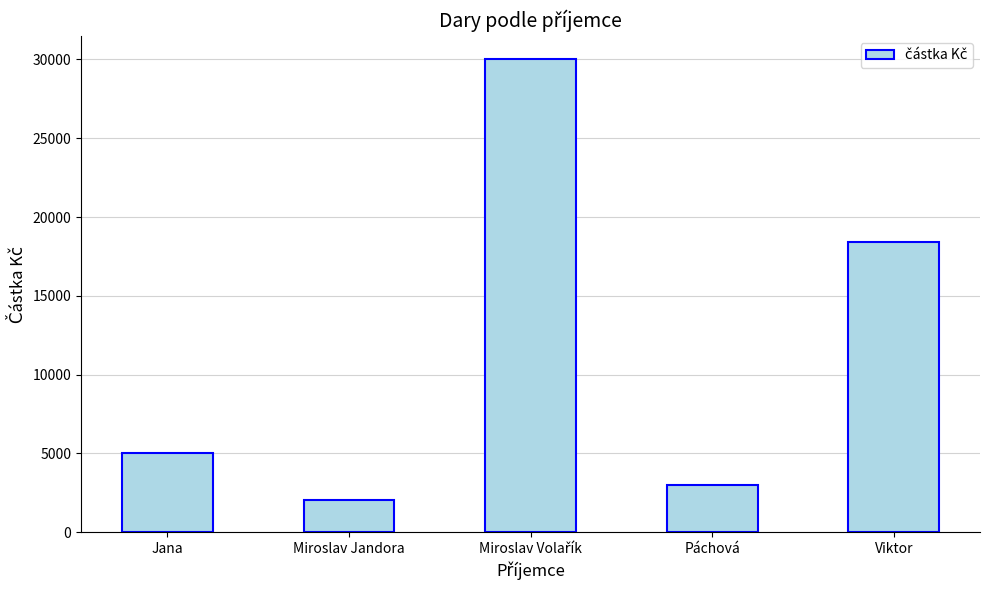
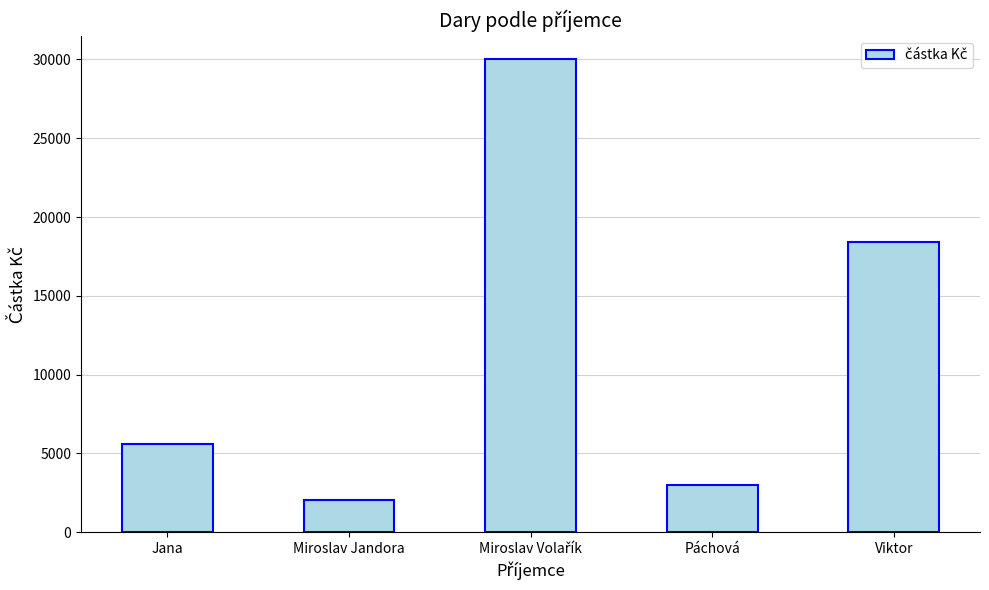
Jana: 5000 -> 5600
